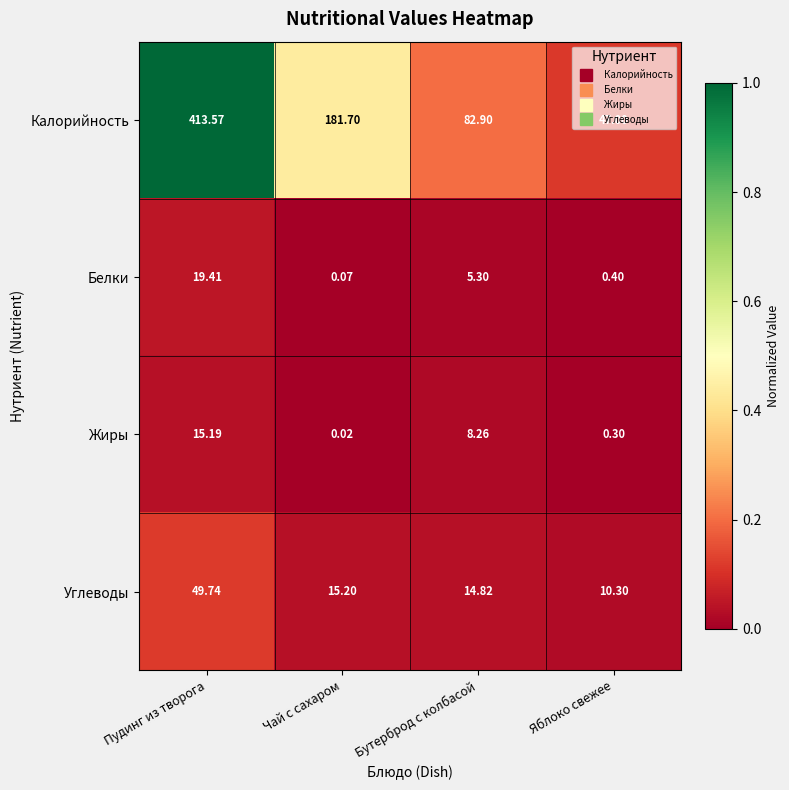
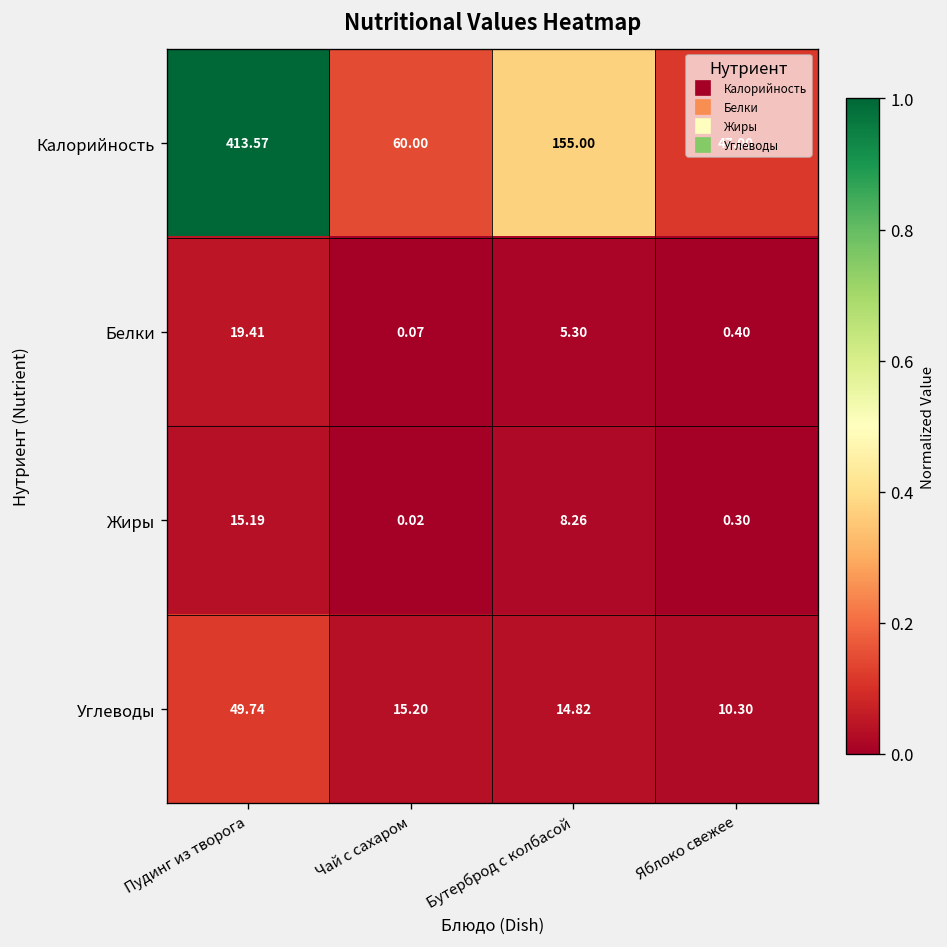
Калорийность, Чай с сахаром: 181.70 -> 60.00
Калорийность, Бутерброд с колбасой: 82.90 -> 155.00
